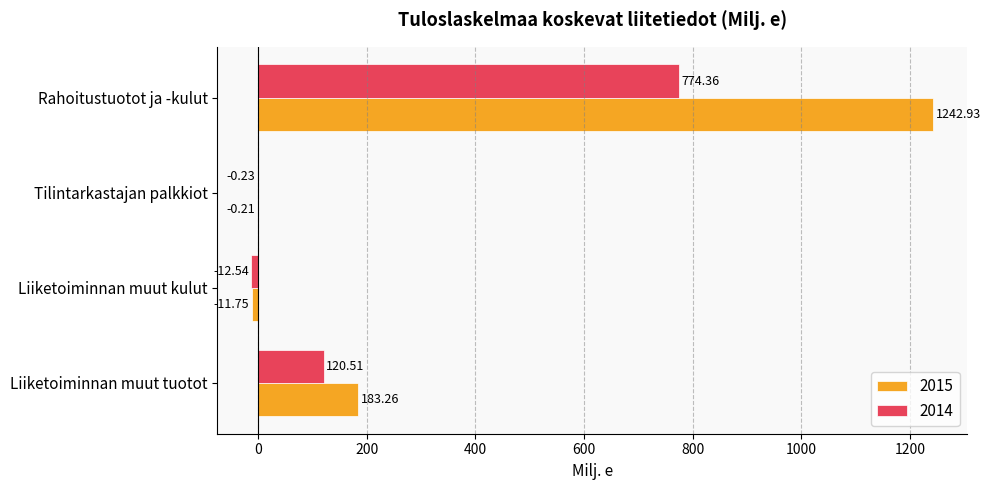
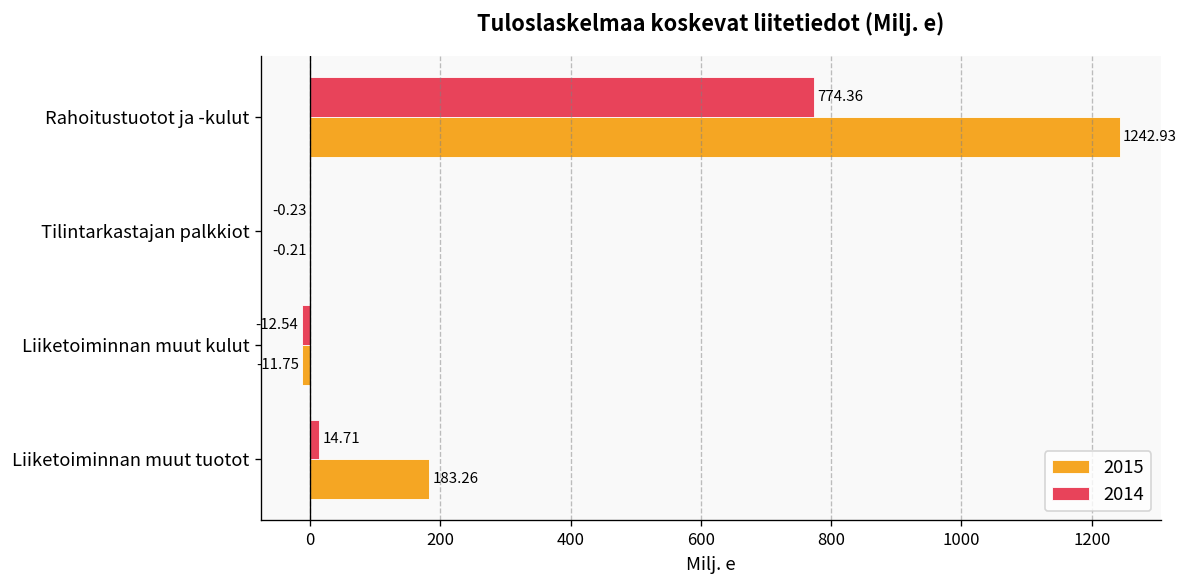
2014, Liiketoiminnan muut tuotot: 120.51 -> 14.71
